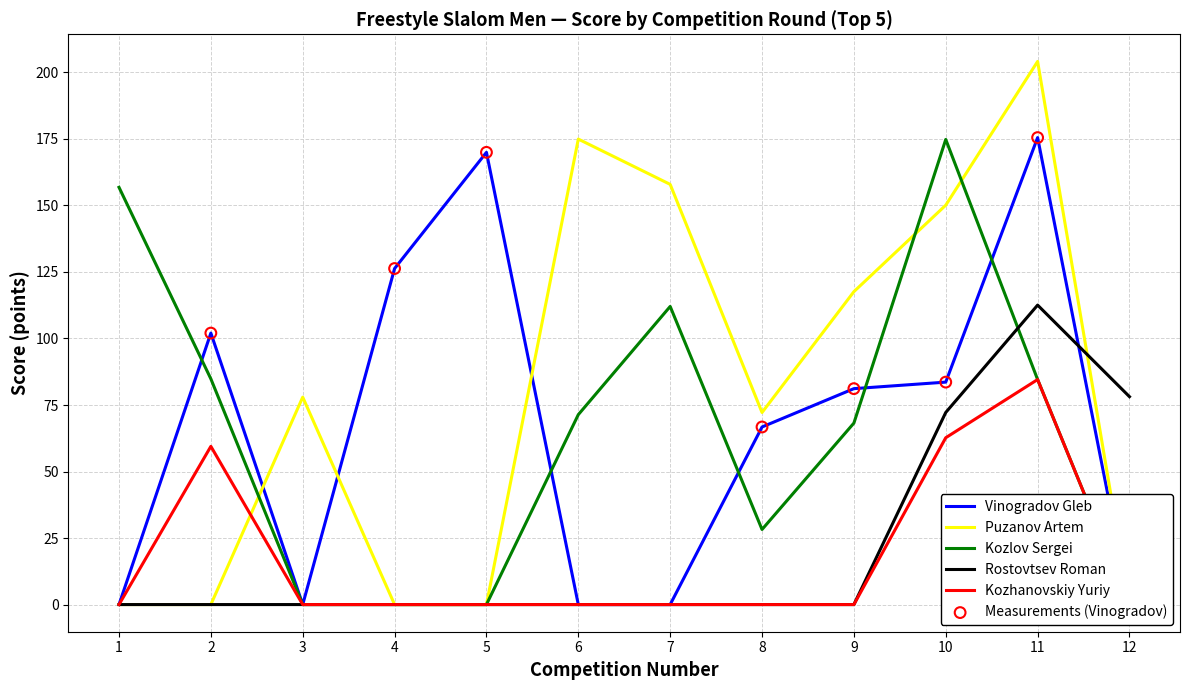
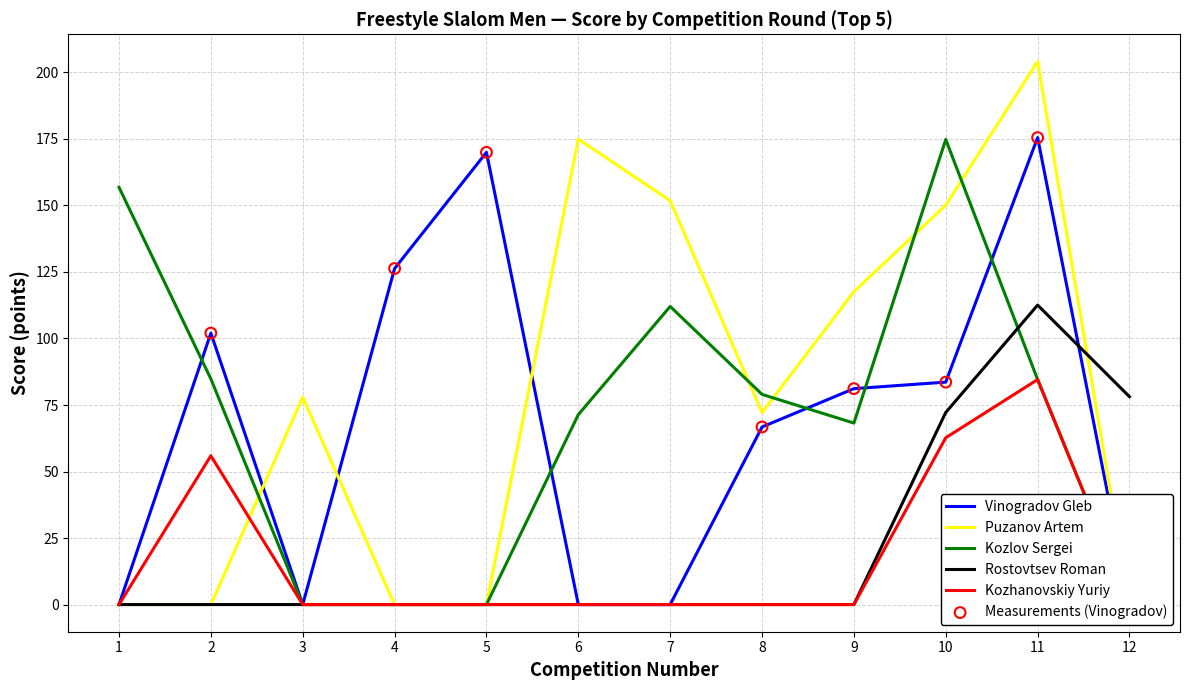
Kozhanovskiy Yuriy, 2: 59 -> 56
Puzanov Artem, 7: 158 -> 152
Kozlov Sergei, 8: 28 -> 79
